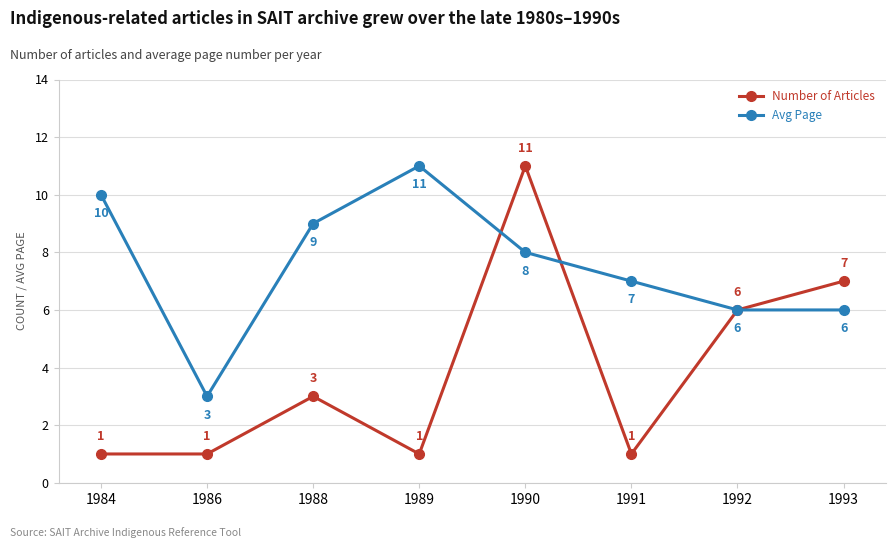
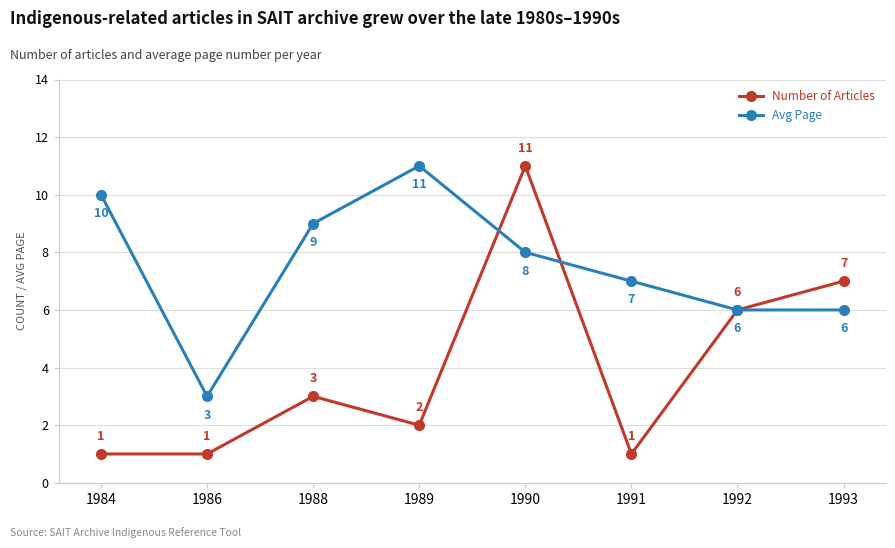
Number of Articles, 1989: 1 -> 2
